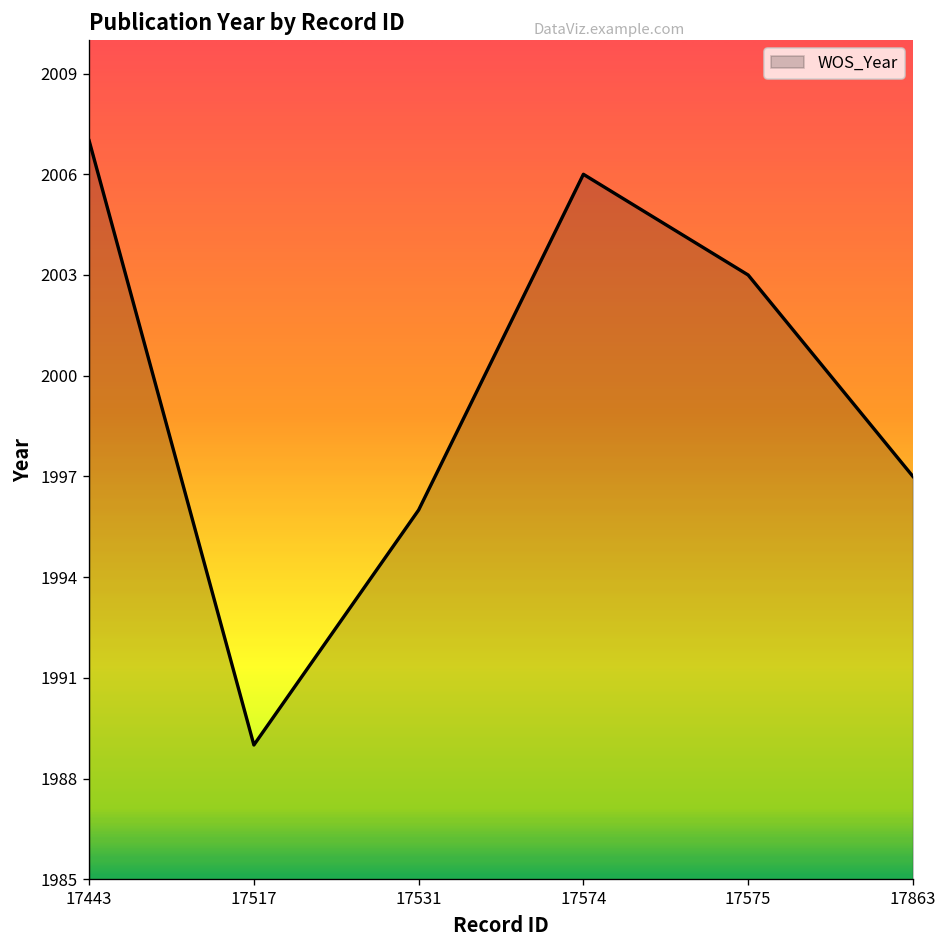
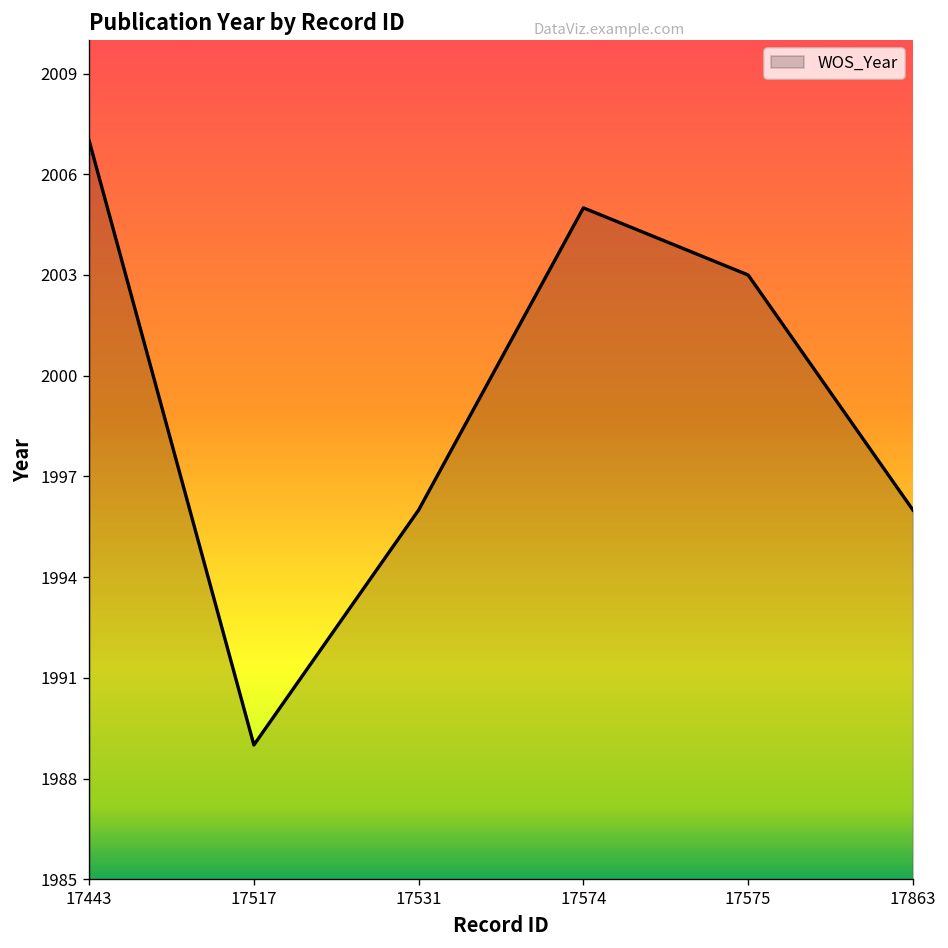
17574: 2006 -> 2005
17863: 1997 -> 1996
